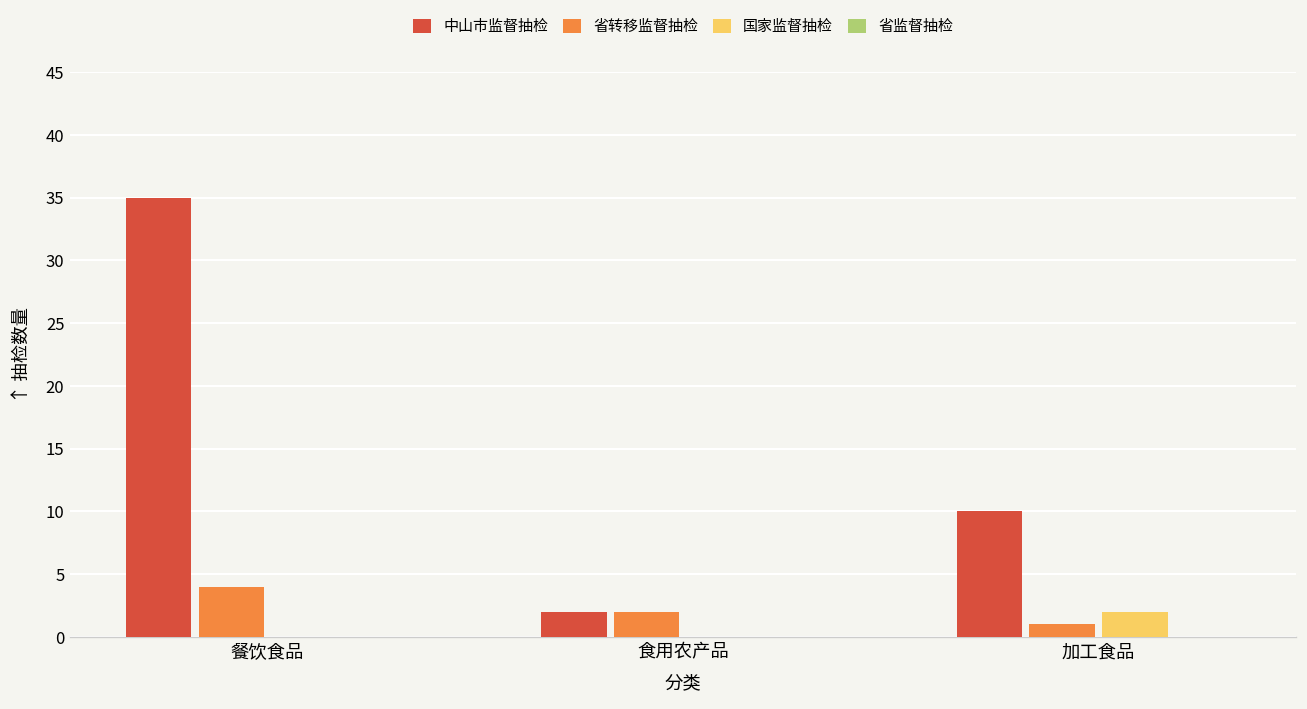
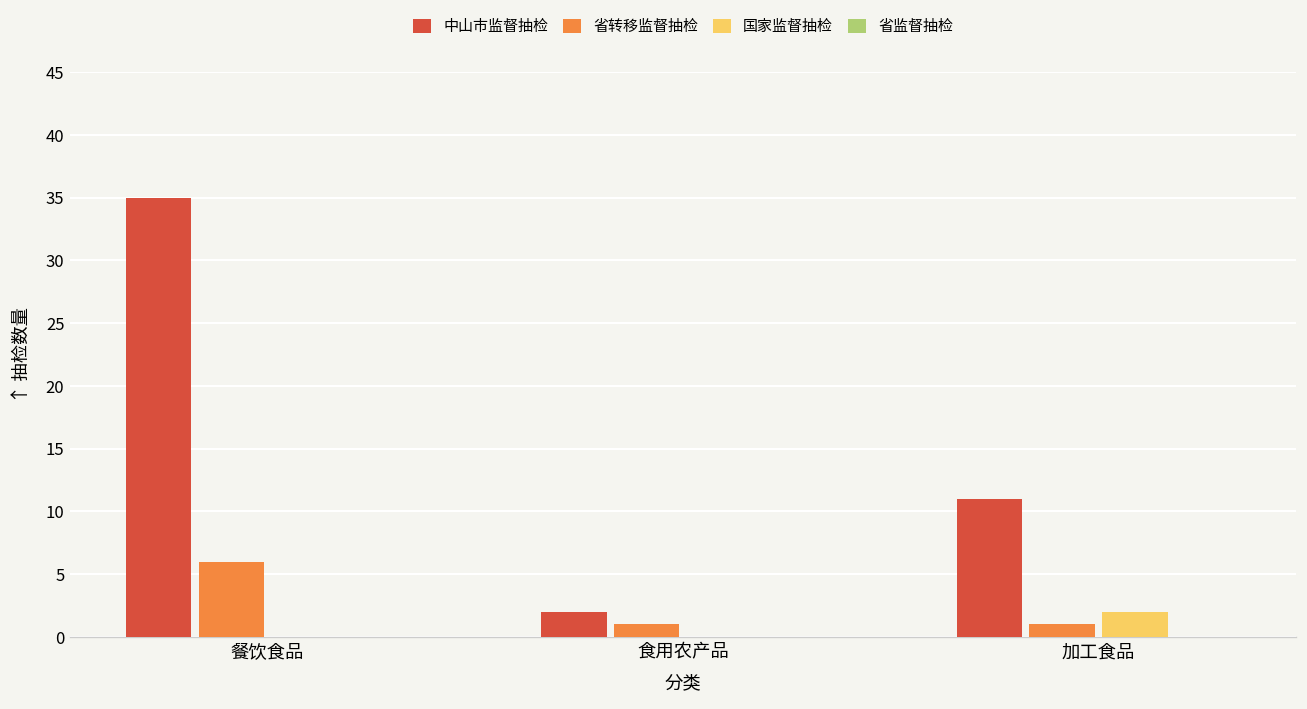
省转移监督抽检, 餐饮食品: 4 -> 6
省转移监督抽检, 食用农产品: 2 -> 1
中山市监督抽检, 加工食品: 10 -> 11
